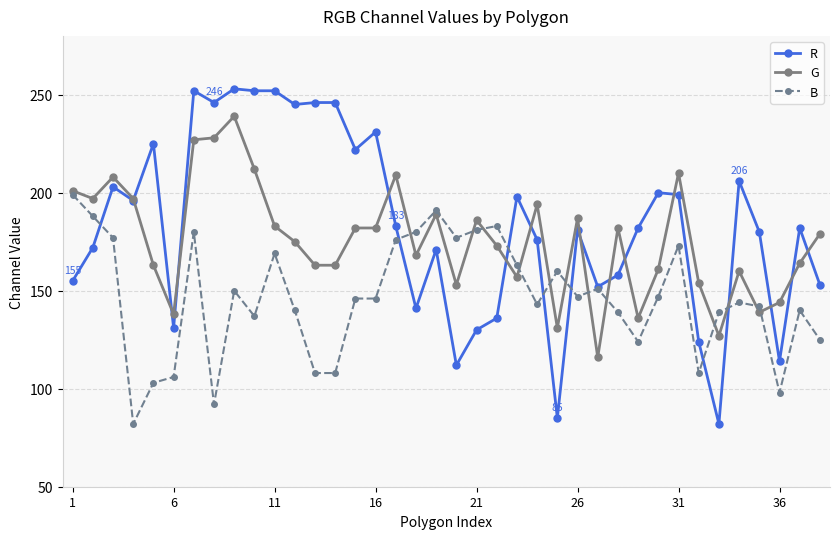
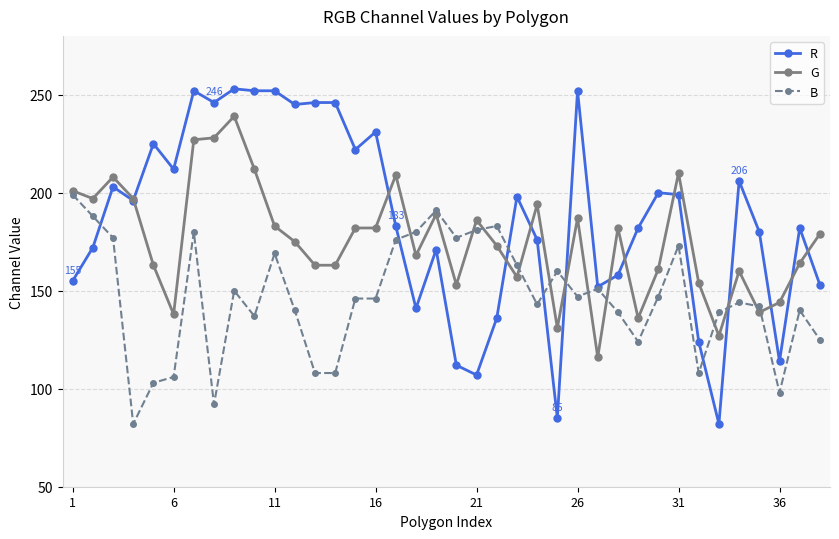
R, 6: 131 -> 212
R, 21: 130 -> 107
R, 26: 181 -> 252
